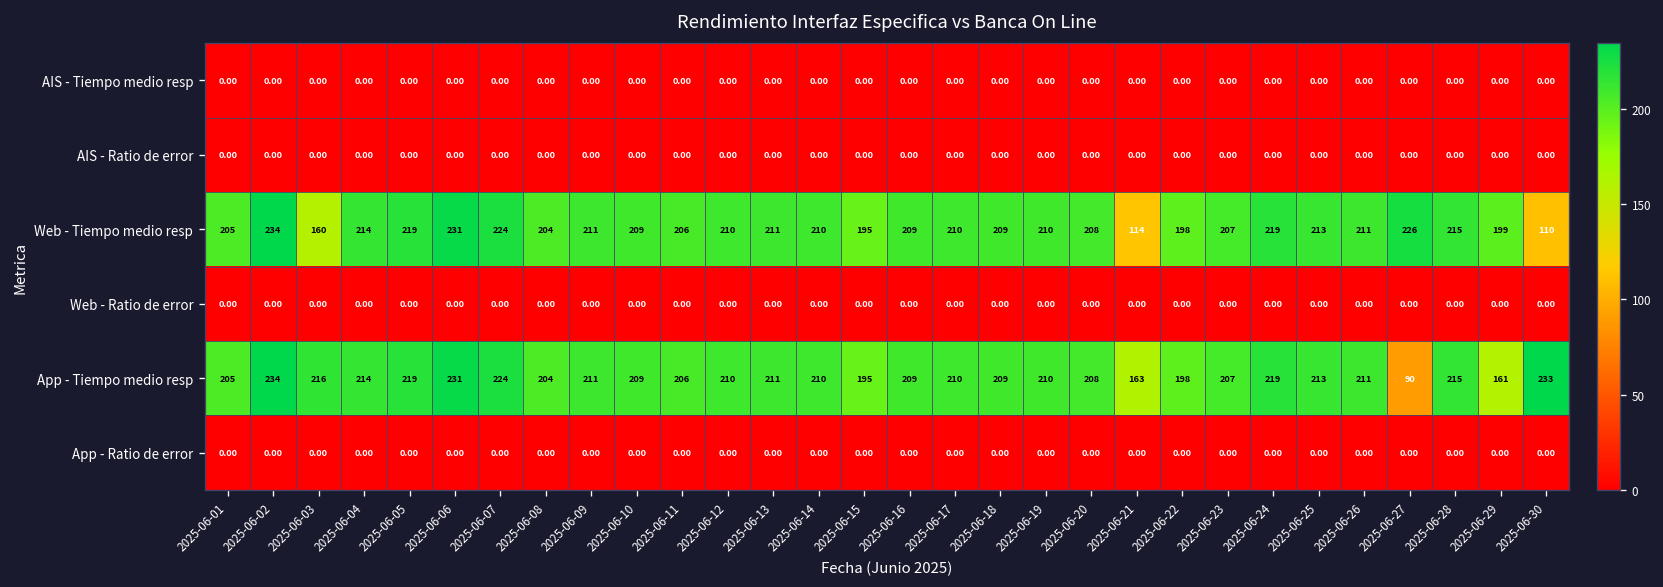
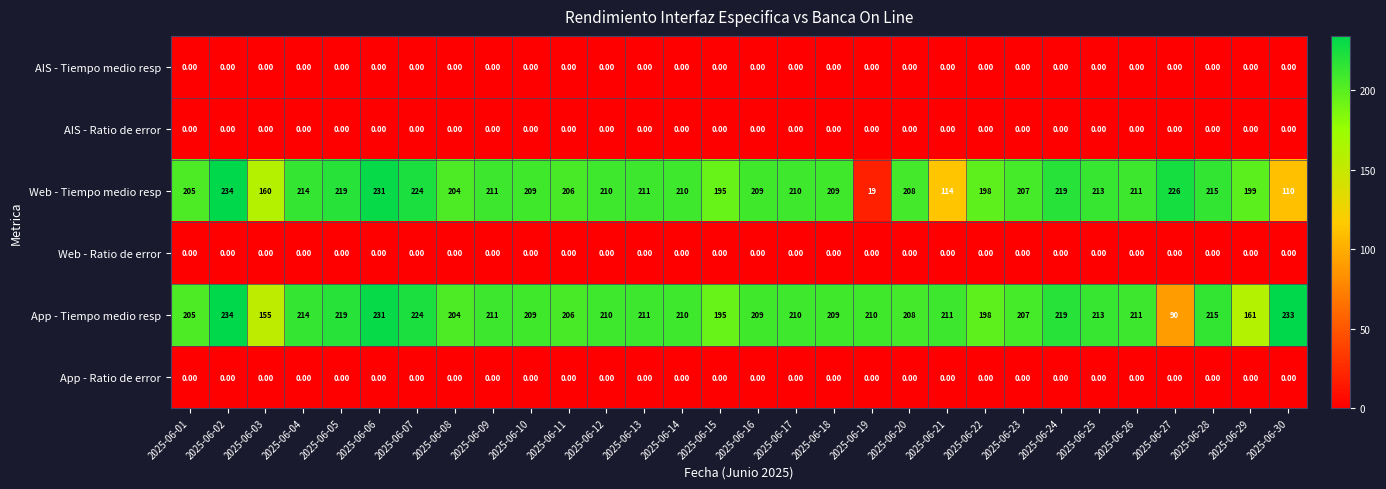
Web - Tiempo medio resp, 2025-06-19: 210 -> 19
App - Tiempo medio resp, 2025-06-03: 216 -> 155
App - Tiempo medio resp, 2025-06-21: 163 -> 211
